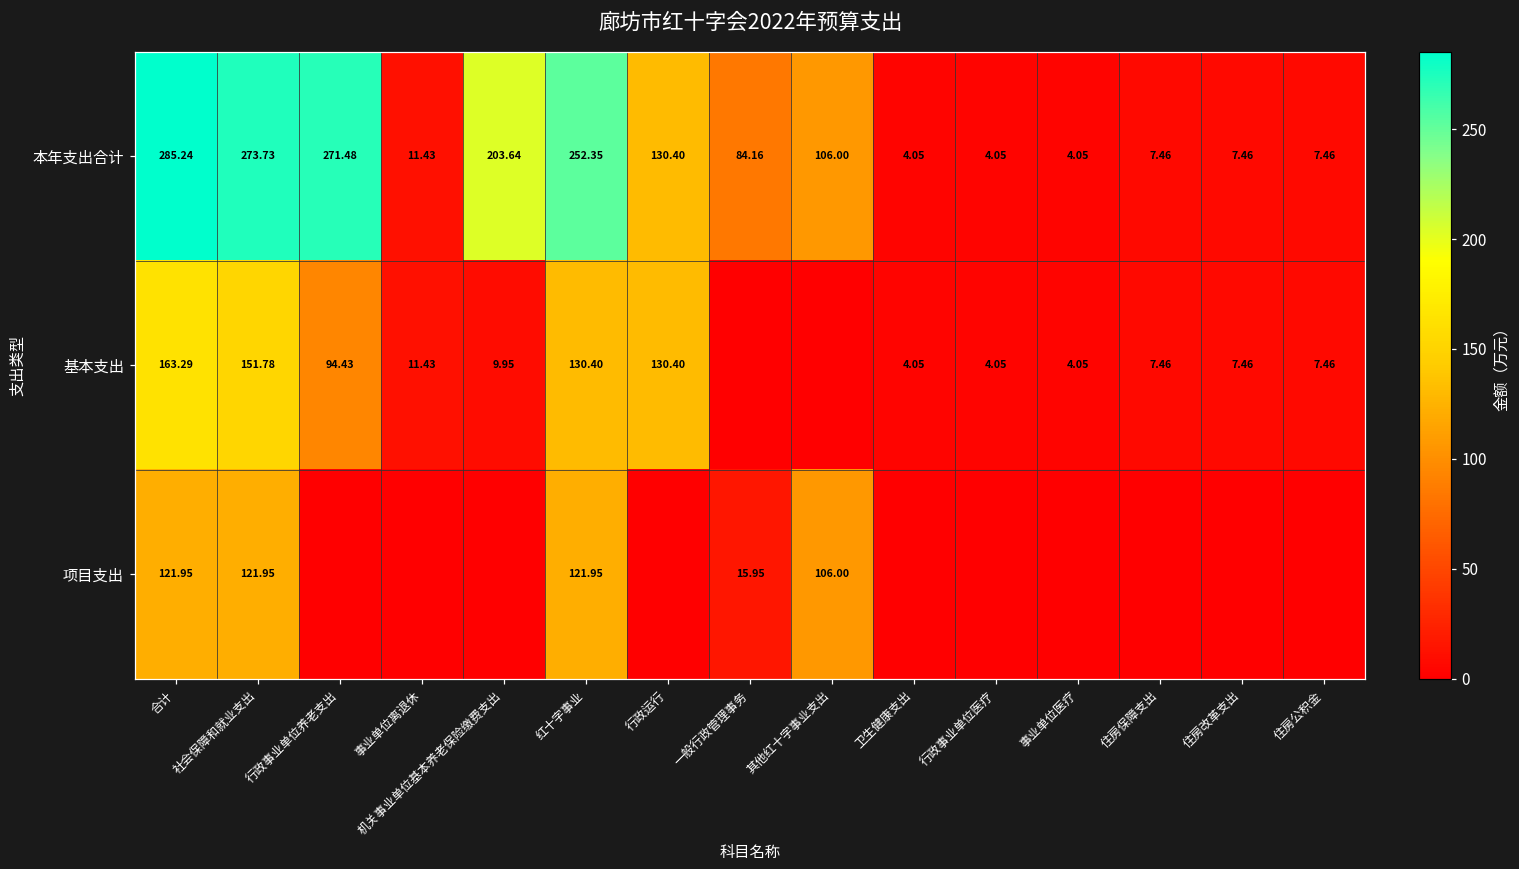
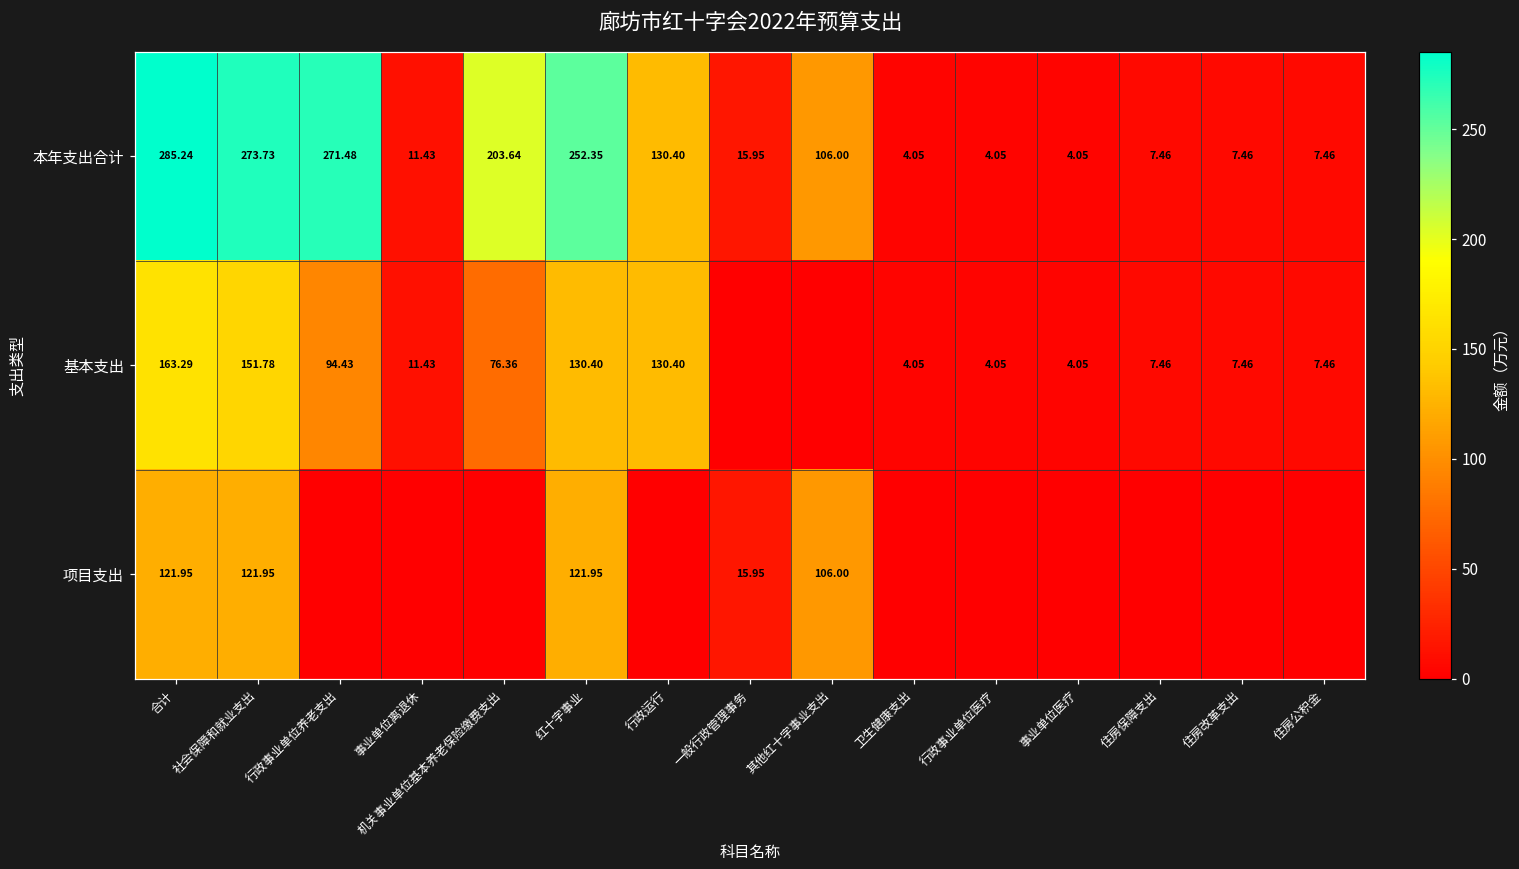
本年支出合计, 一般行政管理事务: 84.16 -> 15.95
基本支出, 机关事业单位基本养老保险缴费支出: 9.95 -> 76.36
